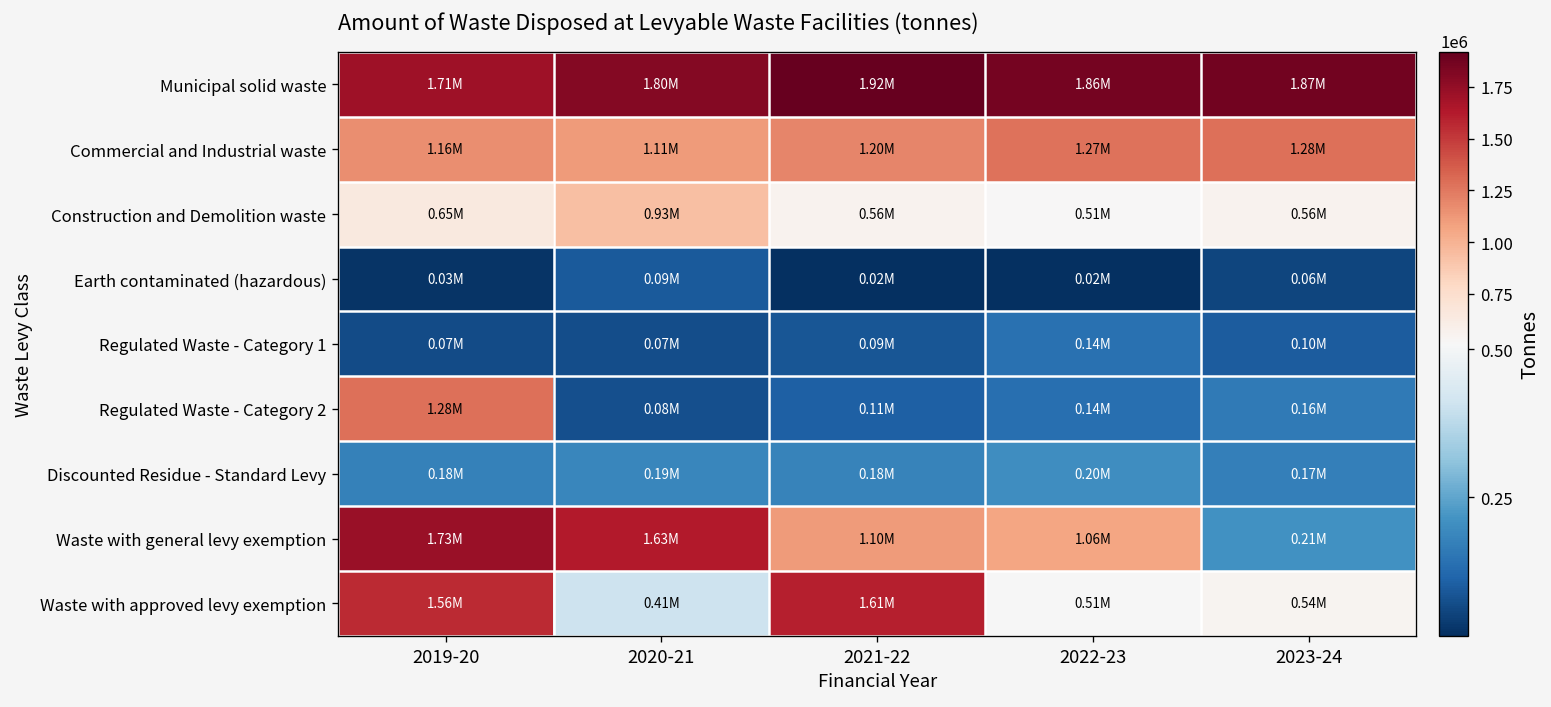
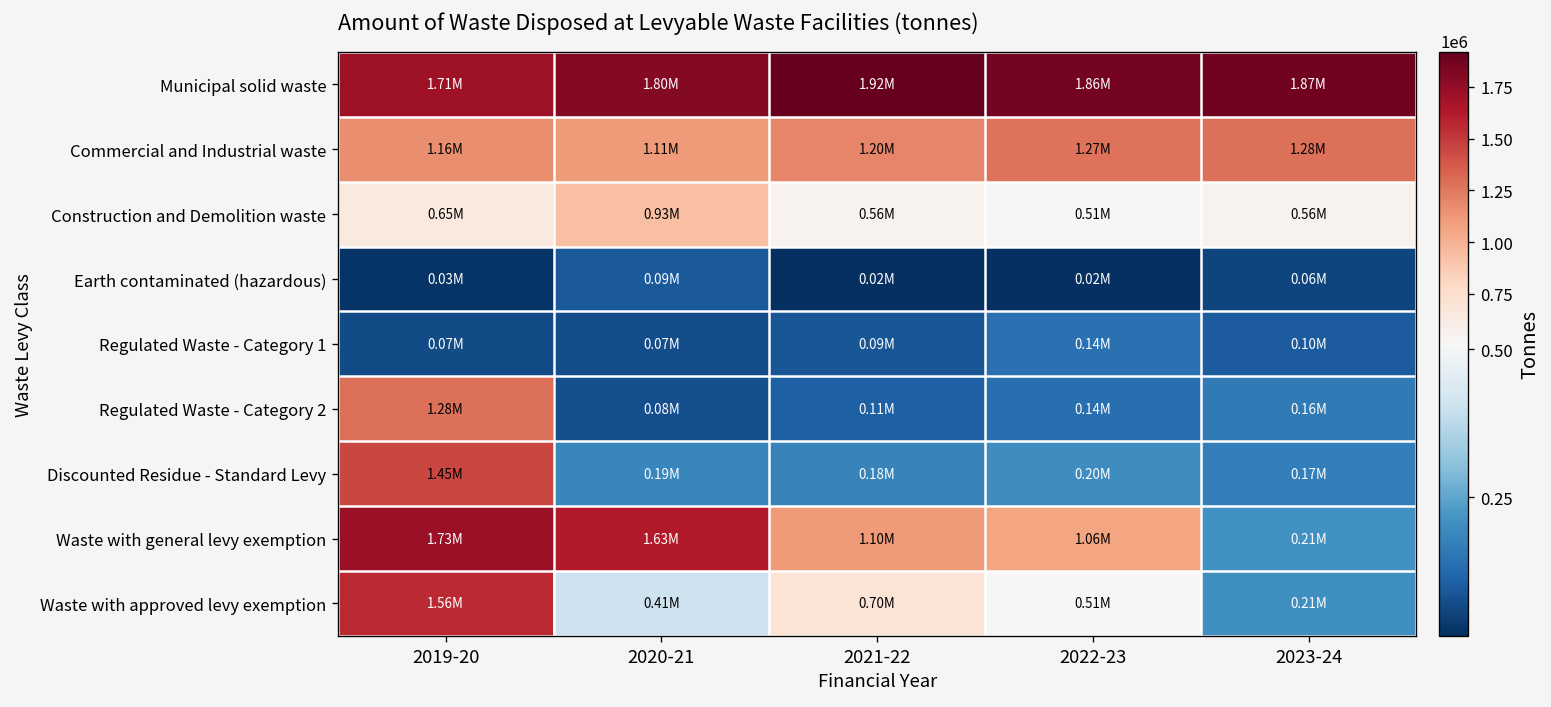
Discounted Residue - Standard Levy, 2019-20: 0.18M -> 1.45M
Waste with approved levy exemption, 2021-22: 1.61M -> 0.70M
Waste with approved levy exemption, 2023-24: 0.54M -> 0.21M
